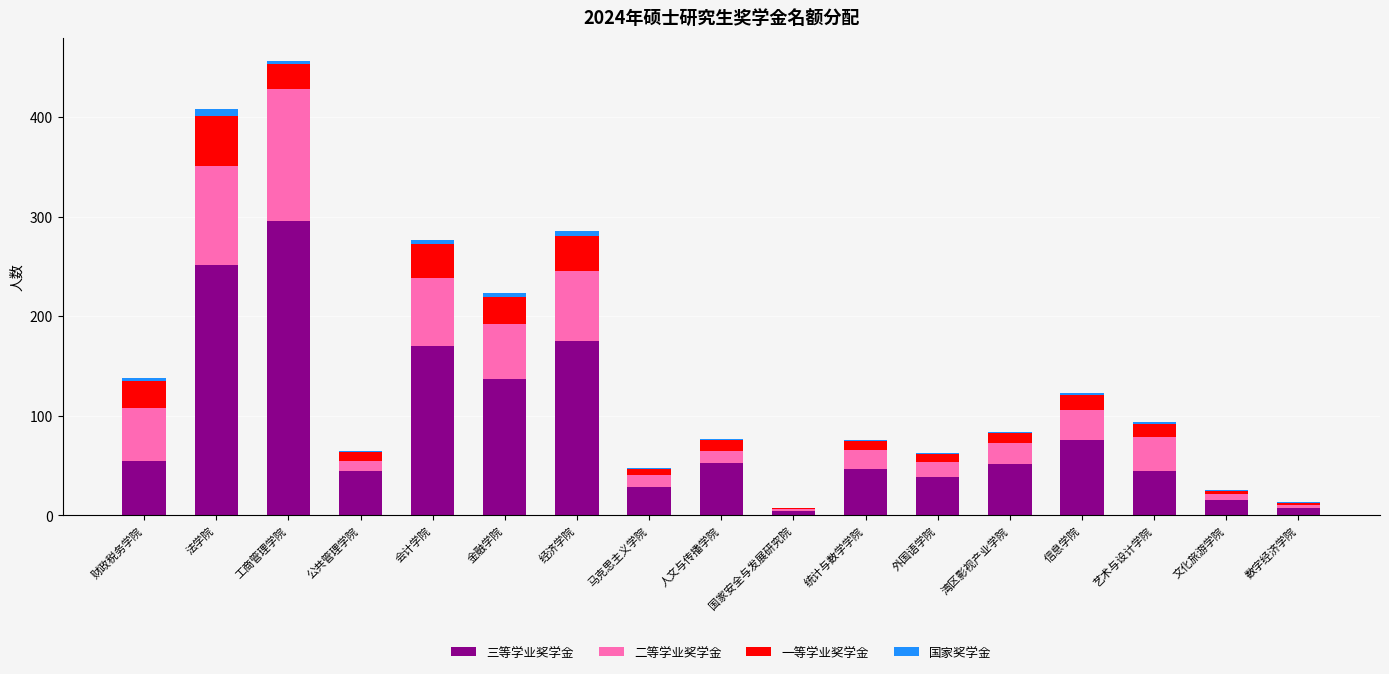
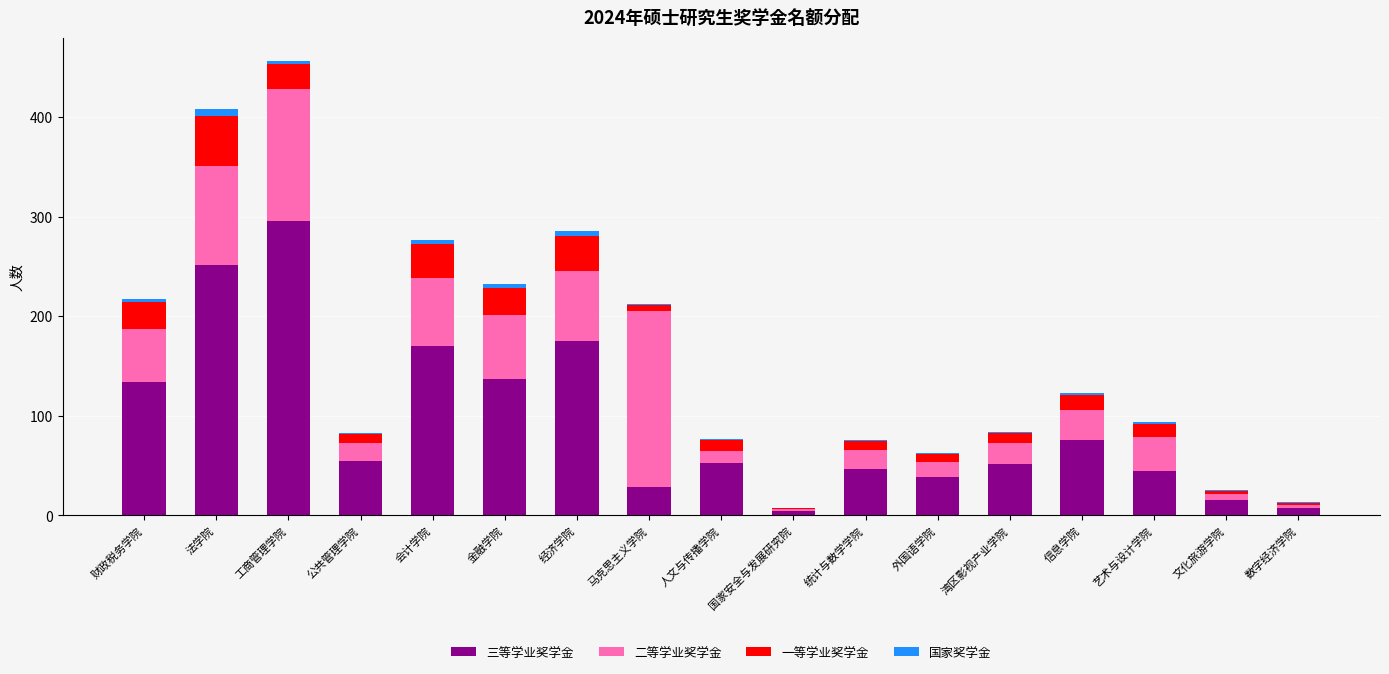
三等学业奖学金, 财政税务学院: 60 -> 130
三等学业奖学金, 公共管理学院: 50 -> 60
二等学业奖学金, 公共管理学院: 10 -> 20
二等学业奖学金, 金融学院: 55 -> 64
二等学业奖学金, 马克思主义学院: 10 -> 180
